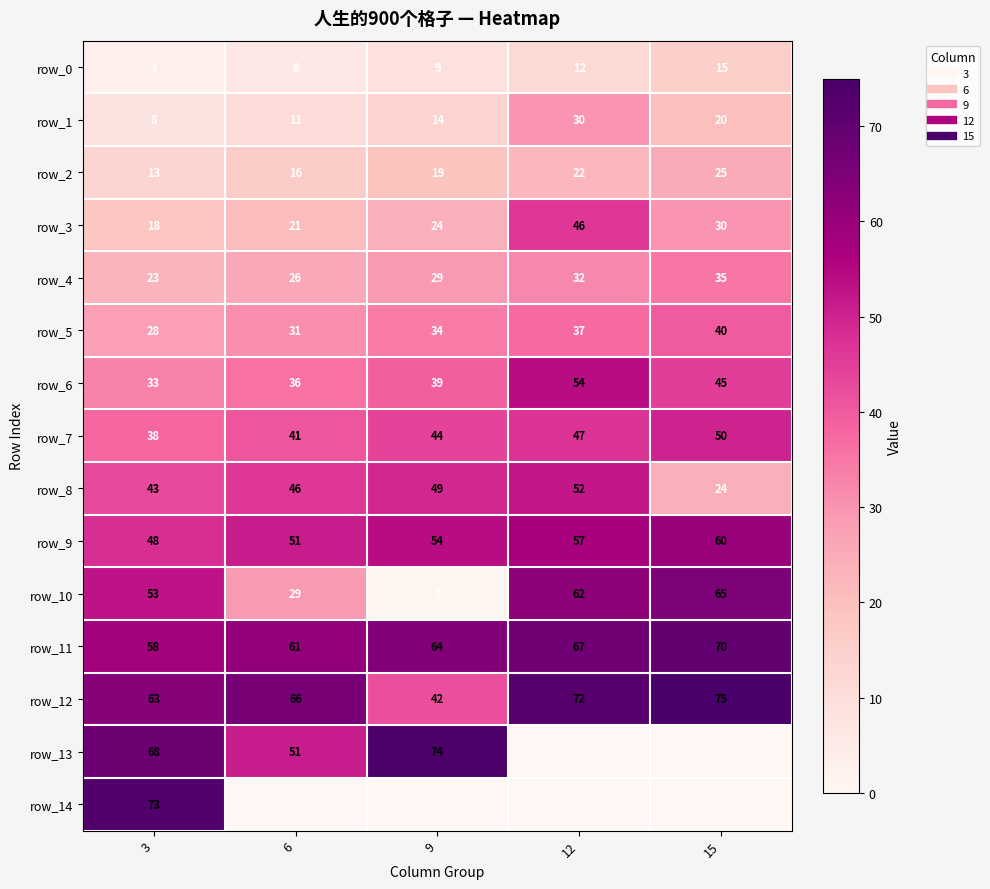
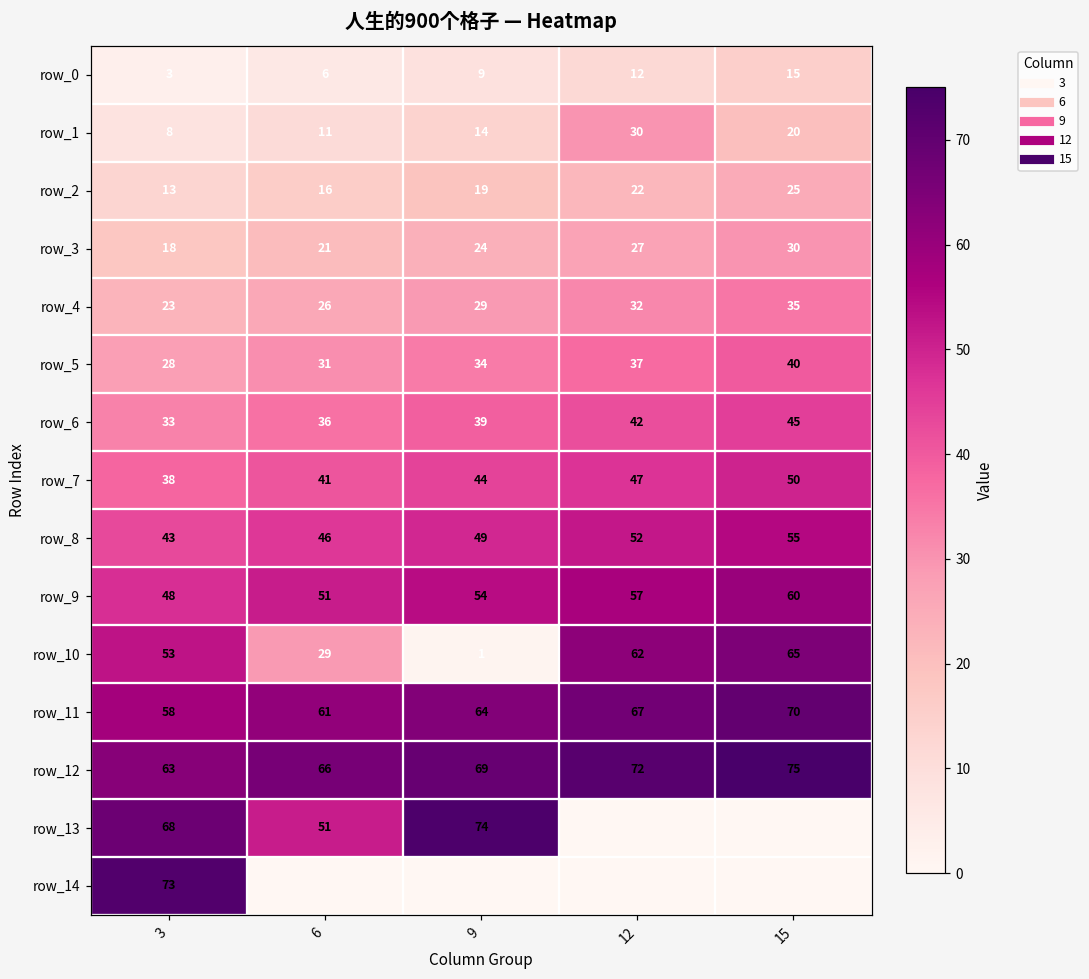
row_3, 12: 46 -> 27
row_6, 12: 54 -> 42
row_8, 15: 24 -> 55
row_12, 9: 42 -> 69
